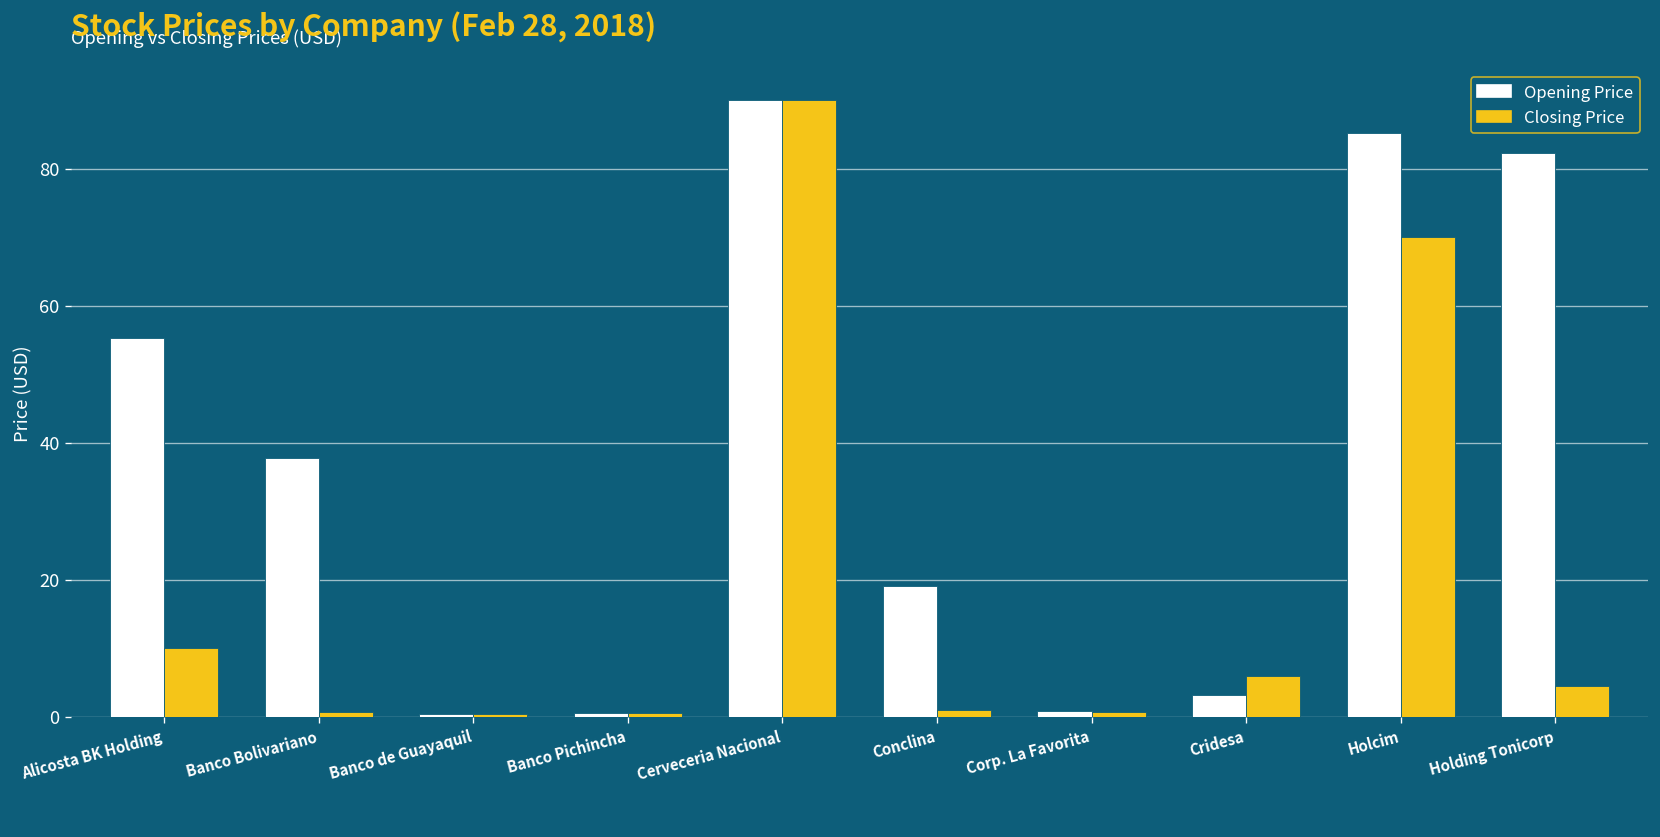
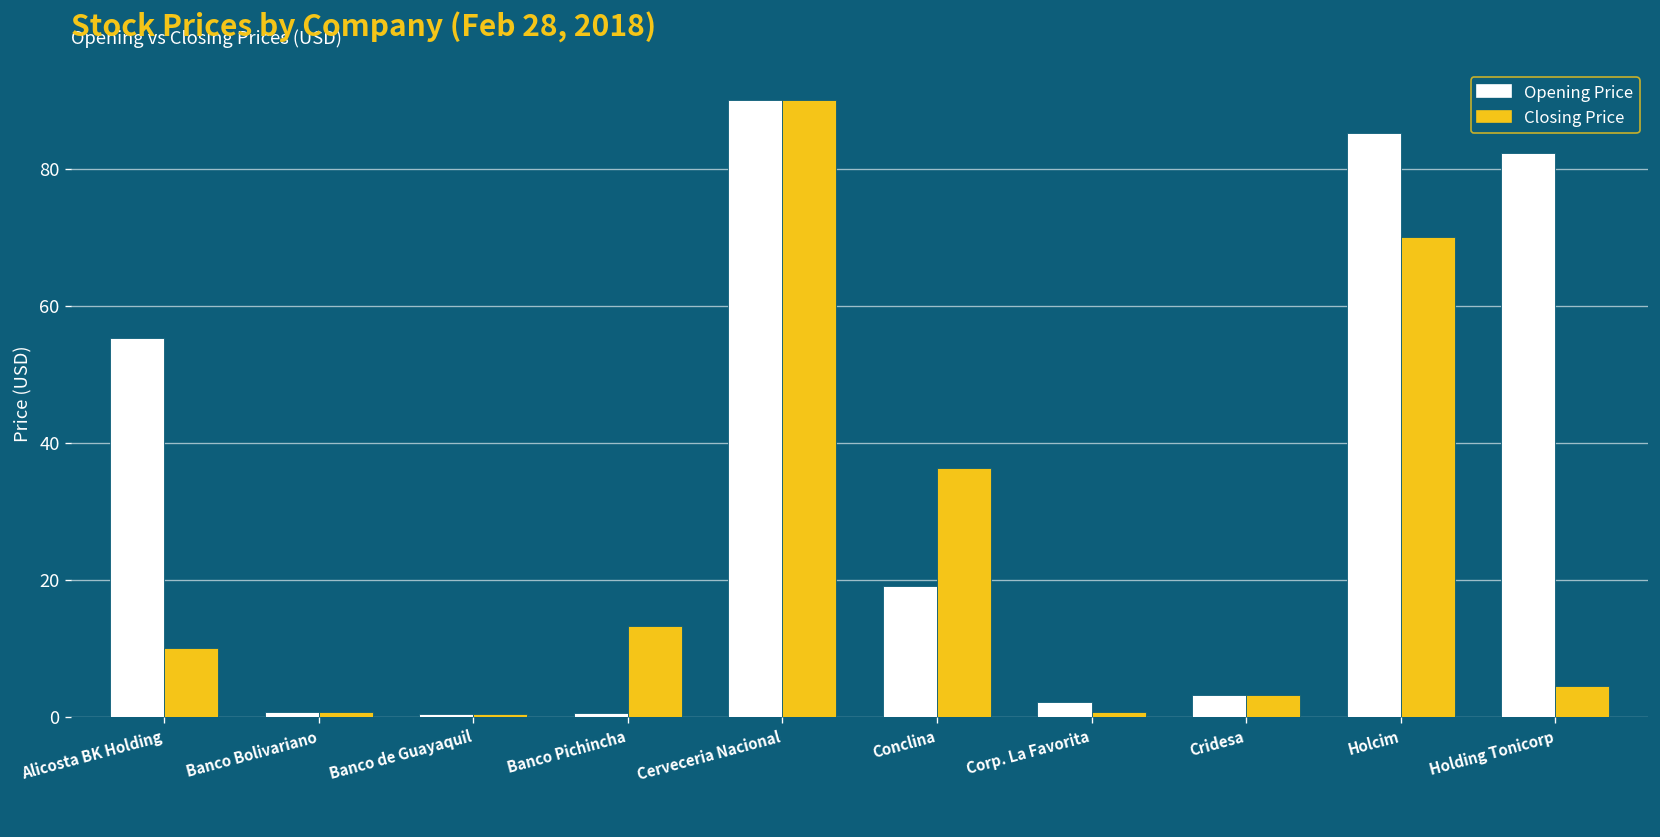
Opening Price, Banco Bolivariano: 38 -> 1
Closing Price, Banco Pichincha: 1 -> 13
Closing Price, Conclina: 1 -> 36
Opening Price, Corp. La Favorita: 1 -> 2
Closing Price, Cridesa: 6 -> 3
